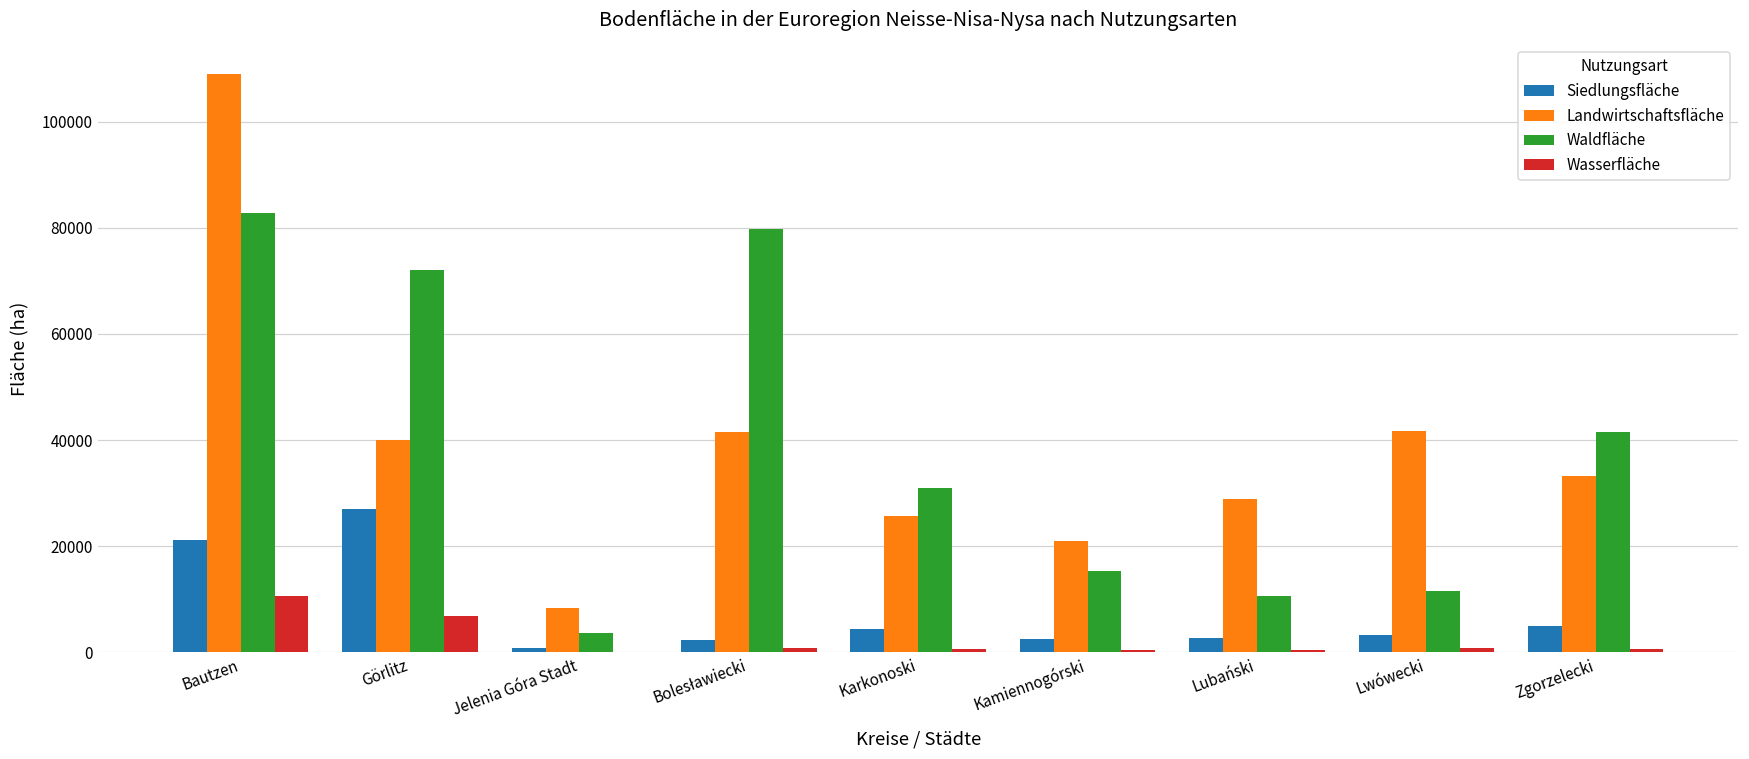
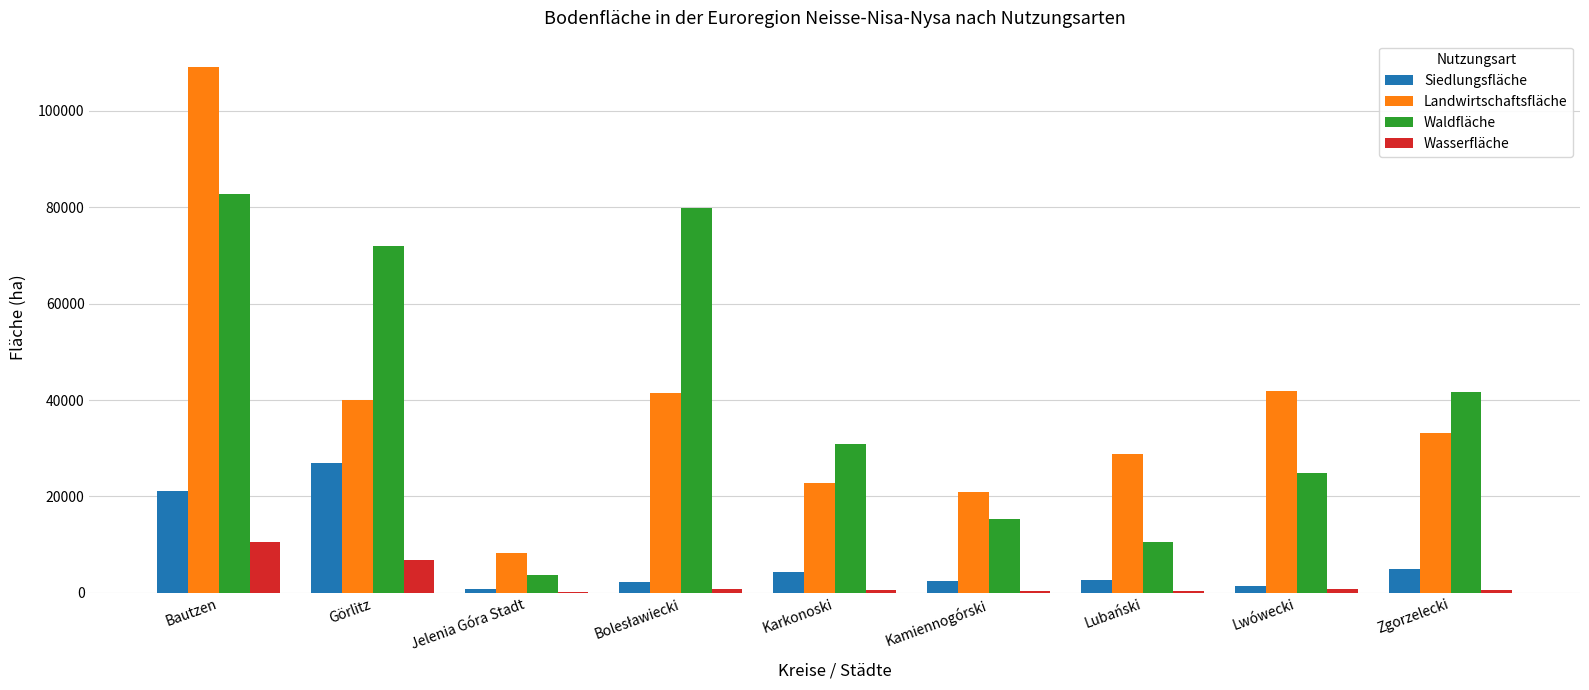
Landwirtschaftsfläche, Karkonoski: 26000 -> 23000
Siedlungsfläche, Lwówecki: 3000 -> 2000
Waldfläche, Lwówecki: 11000 -> 25000
